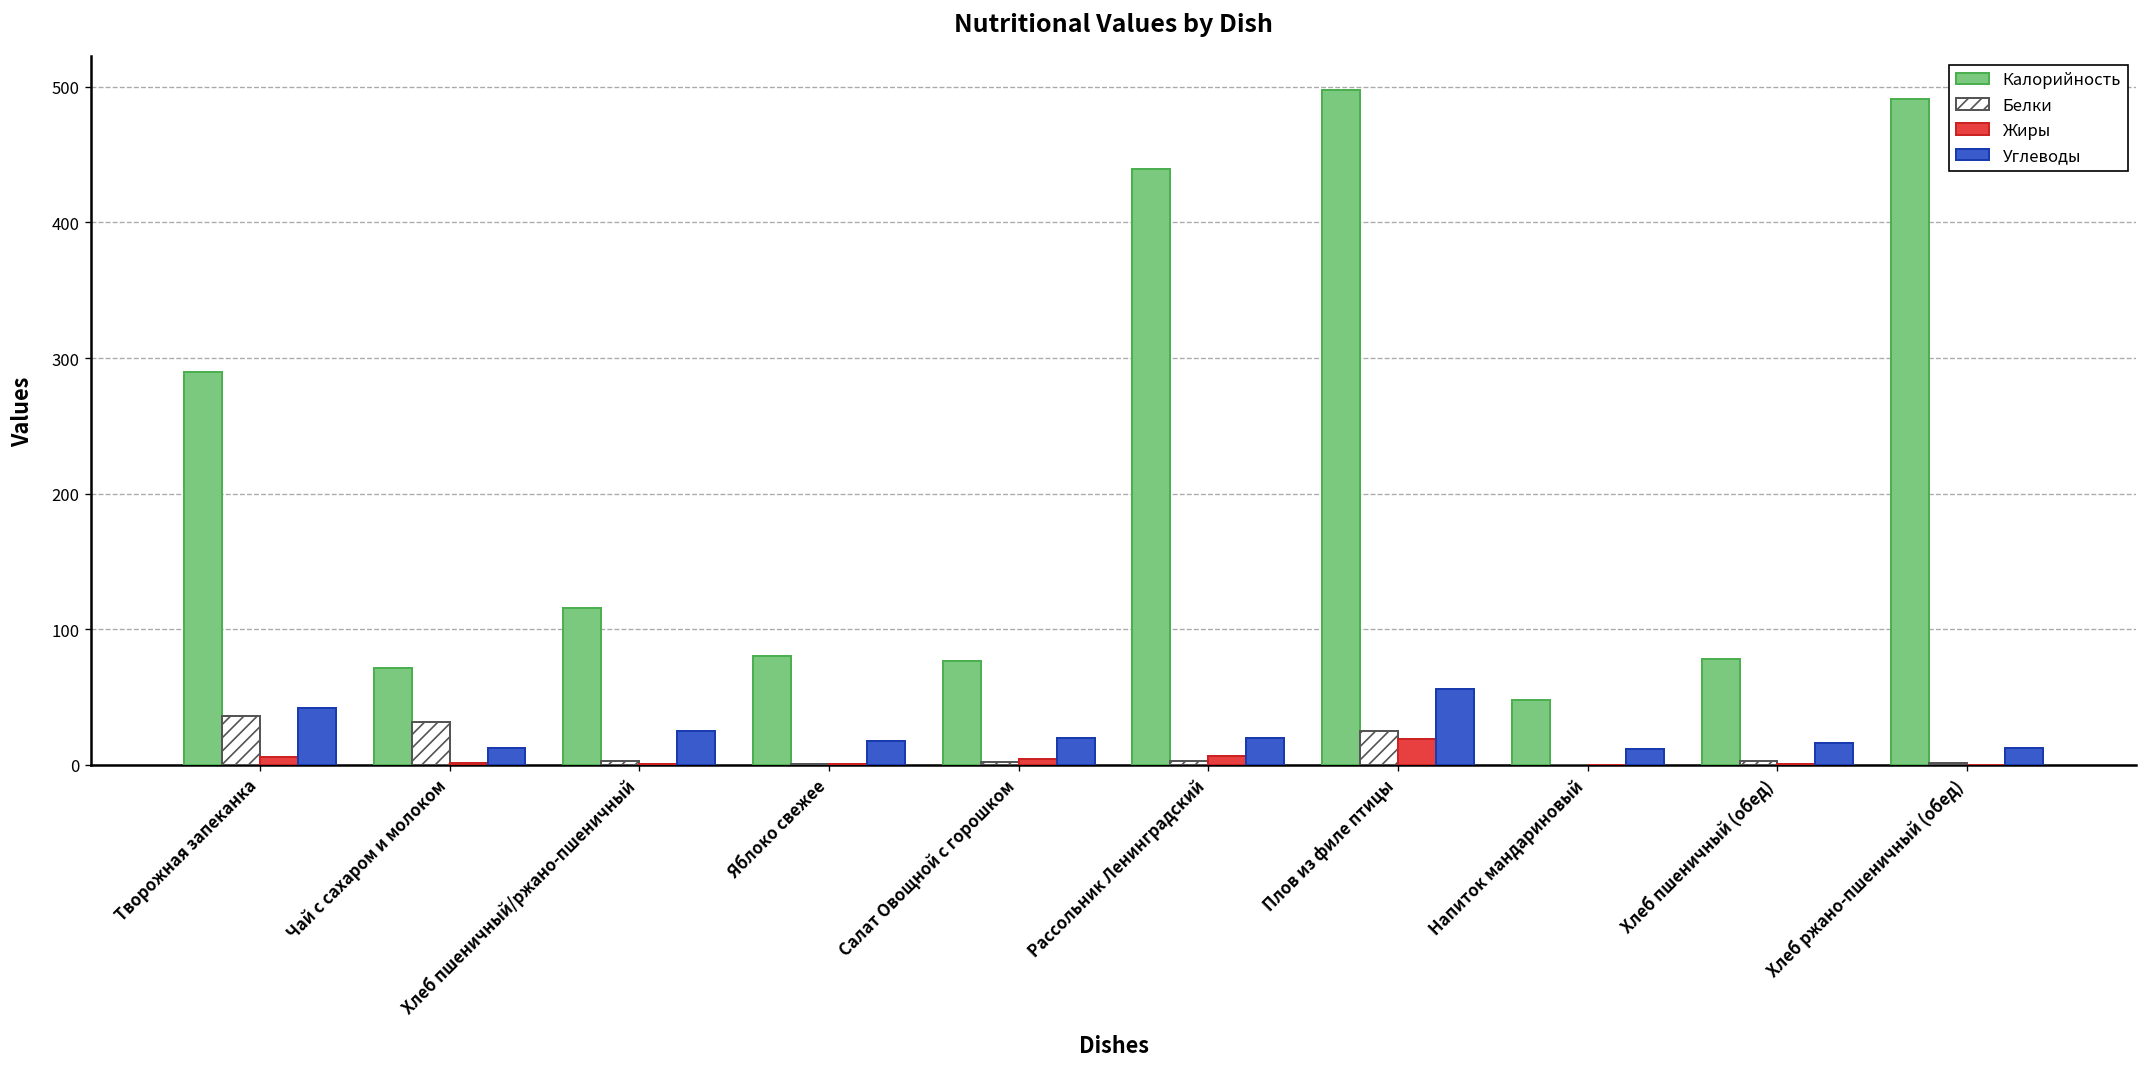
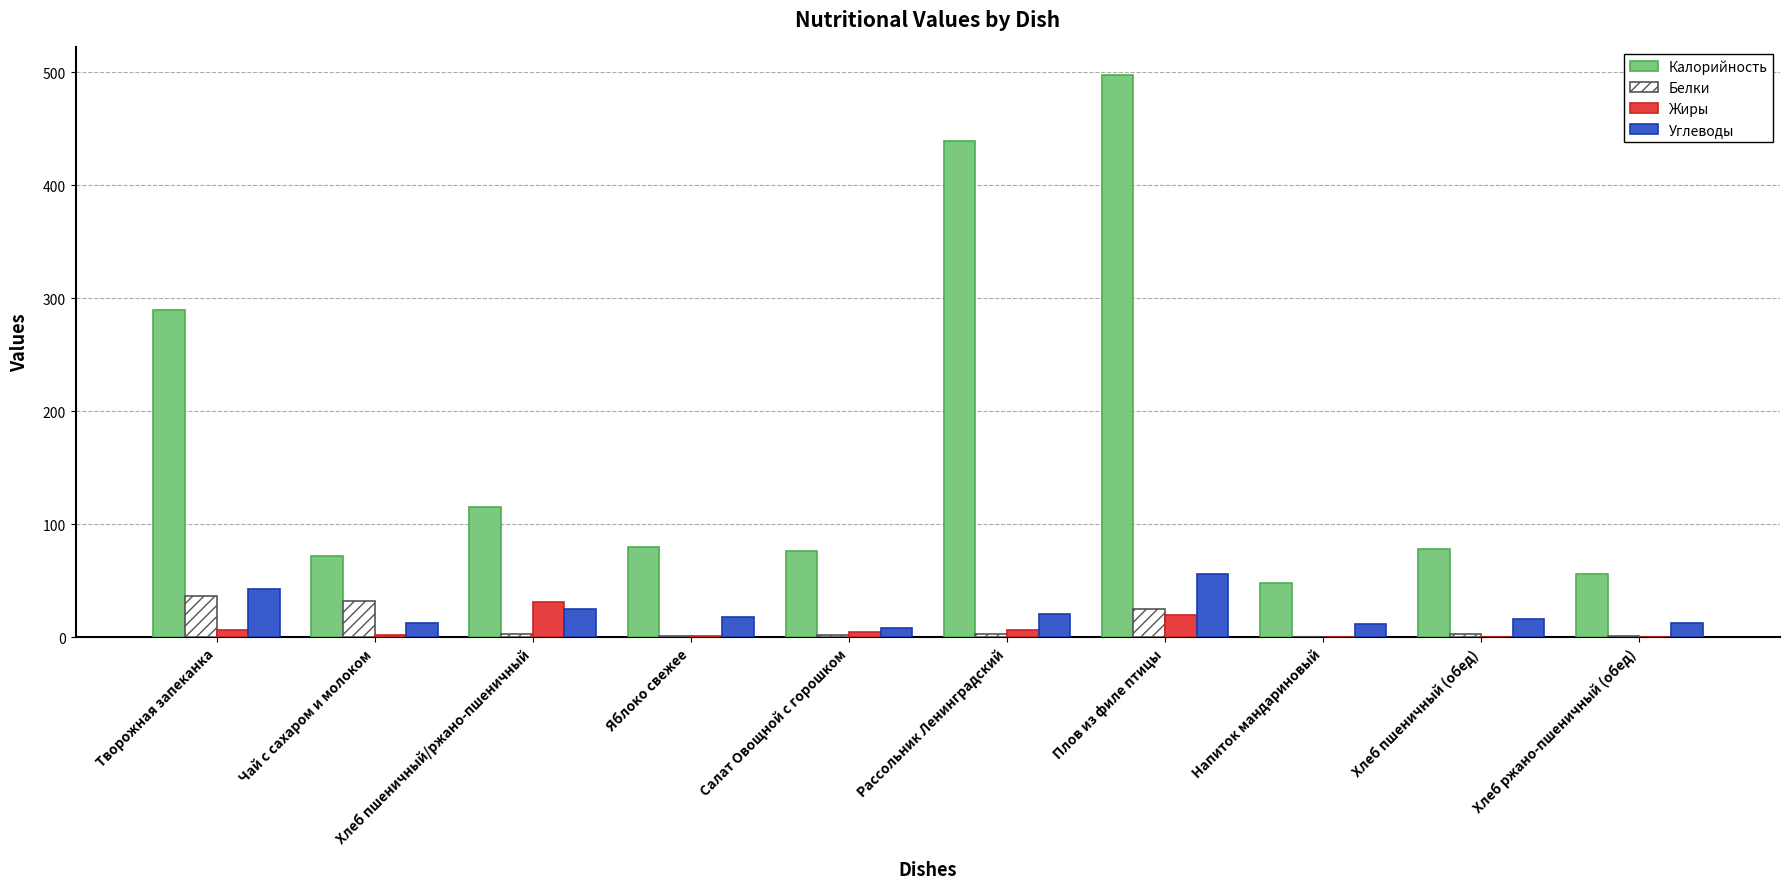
Жиры, Хлеб пшеничный/ржано-пшеничный: 0 -> 31
Углеводы, Салат Овощной с горошком: 19 -> 8
Калорийность, Хлеб ржано-пшеничный (обед): 491 -> 56
